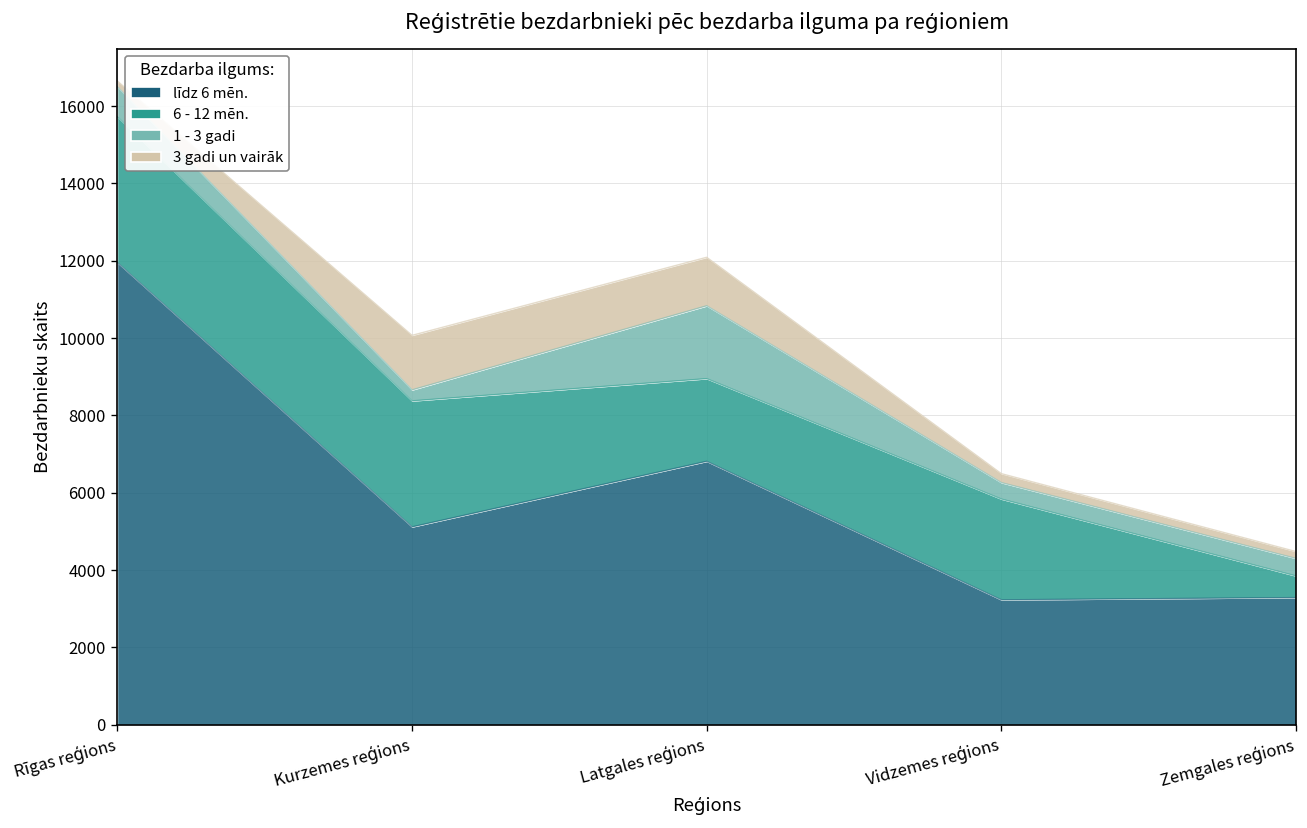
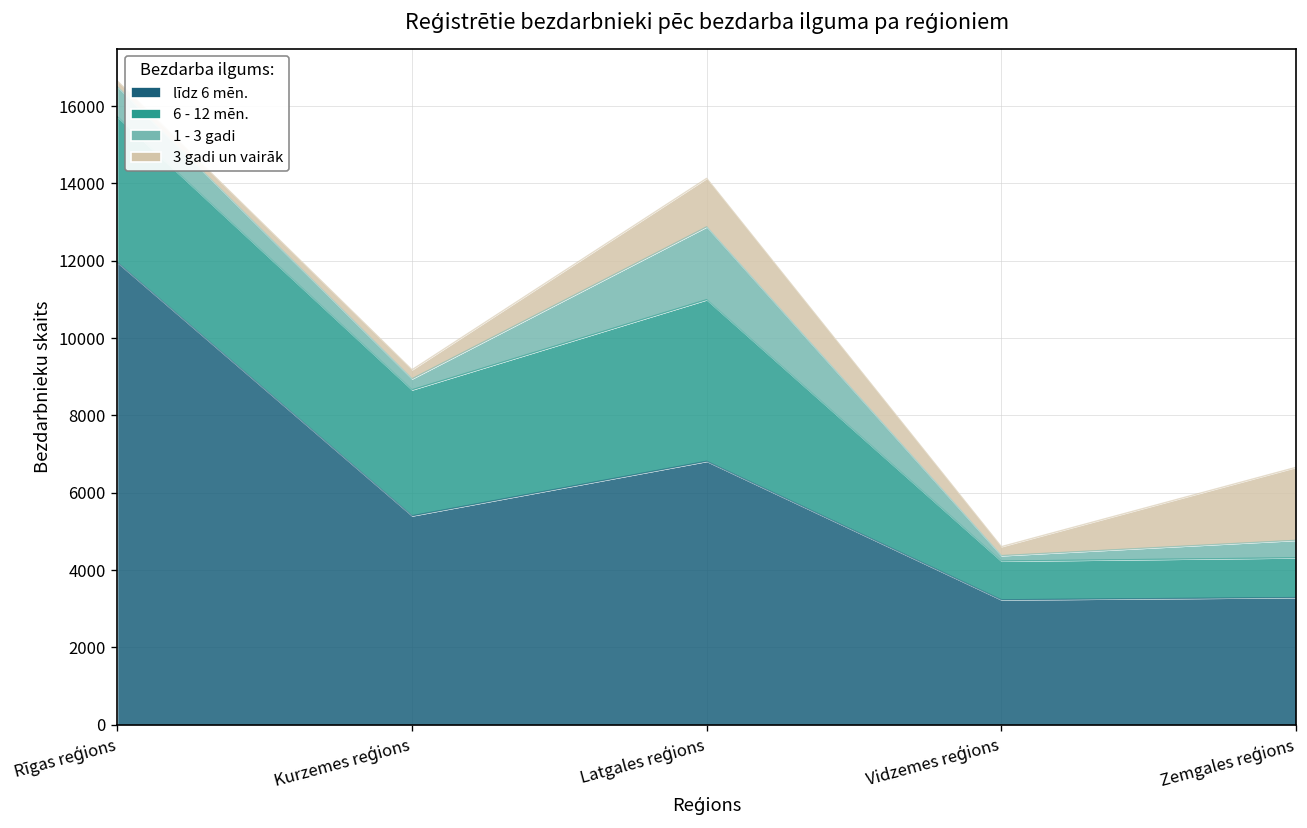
līdz 6 mēn., Kurzemes reģions: 5100 -> 5400
3 gadi un vairāk, Kurzemes reģions: 1400 -> 200
6 - 12 mēn., Latgales reģions: 2100 -> 4200
6 - 12 mēn., Vidzemes reģions: 2600 -> 1000
1 - 3 gadi, Vidzemes reģions: 400 -> 100
6 - 12 mēn., Zemgales reģions: 600 -> 1000
3 gadi un vairāk, Zemgales reģions: 200 -> 1900
